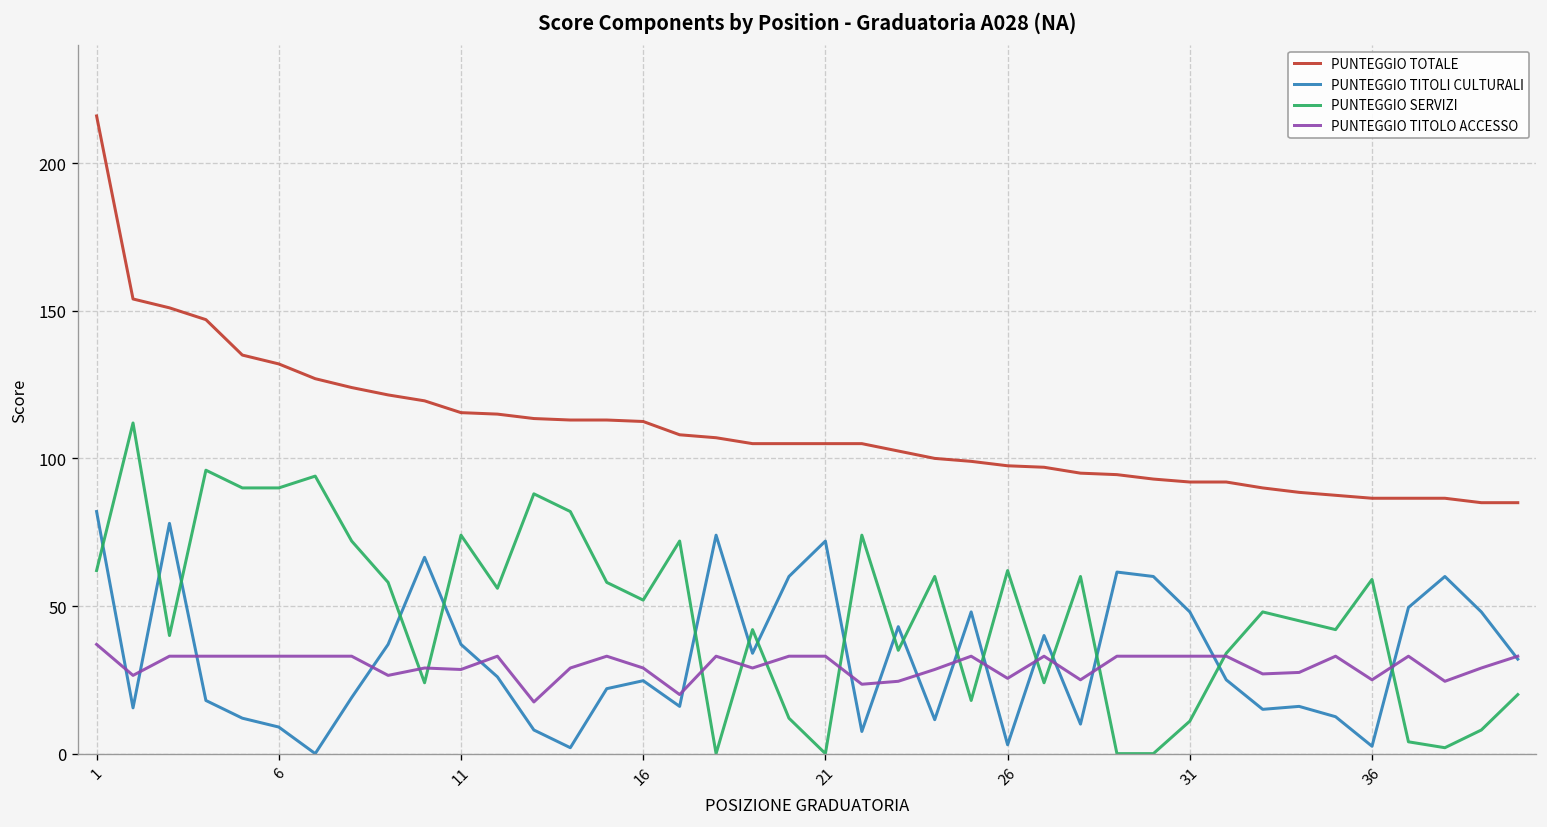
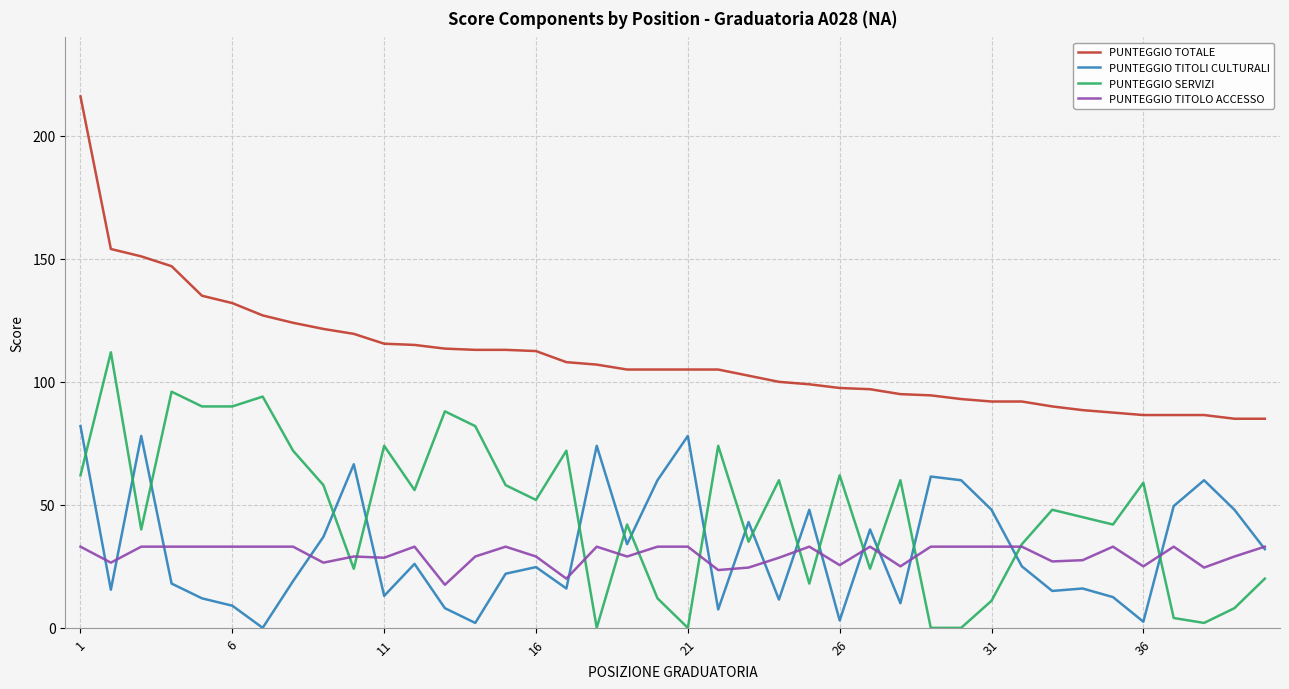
PUNTEGGIO TITOLO ACCESSO, 1: 37 -> 33
PUNTEGGIO TITOLI CULTURALI, 11: 37 -> 13
PUNTEGGIO TITOLI CULTURALI, 21: 72 -> 78
